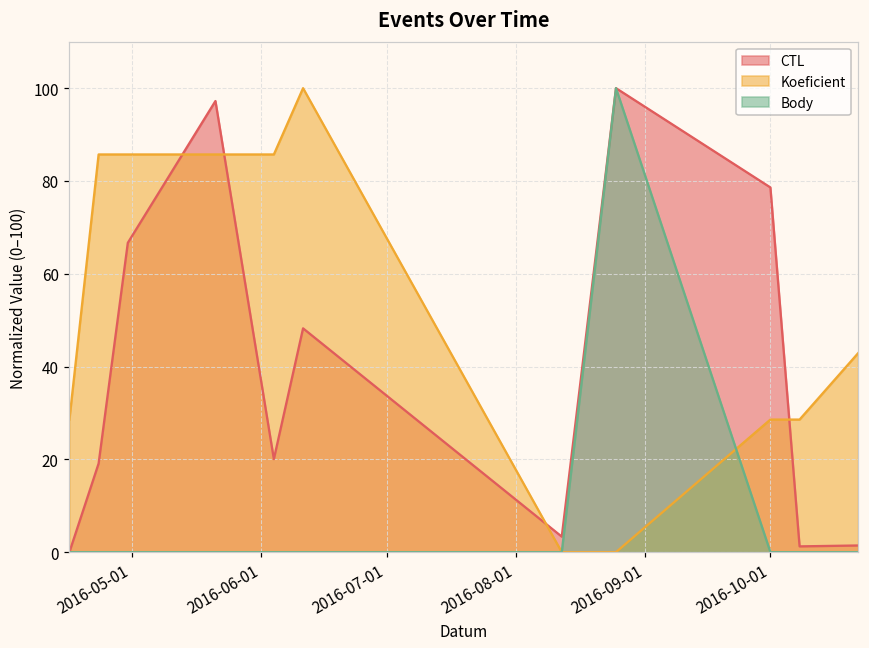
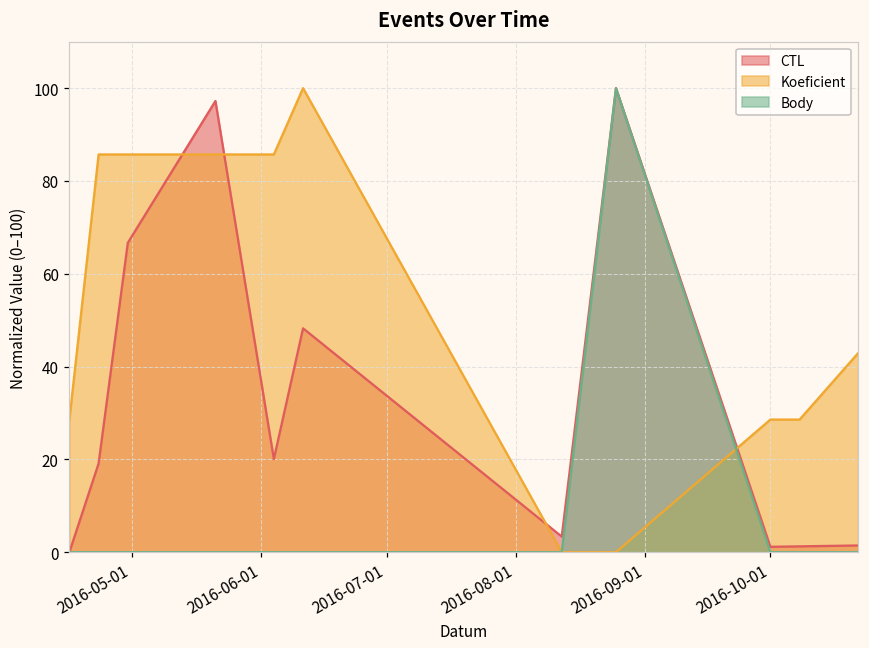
CTL, 2016-10-01: 79 -> 1
